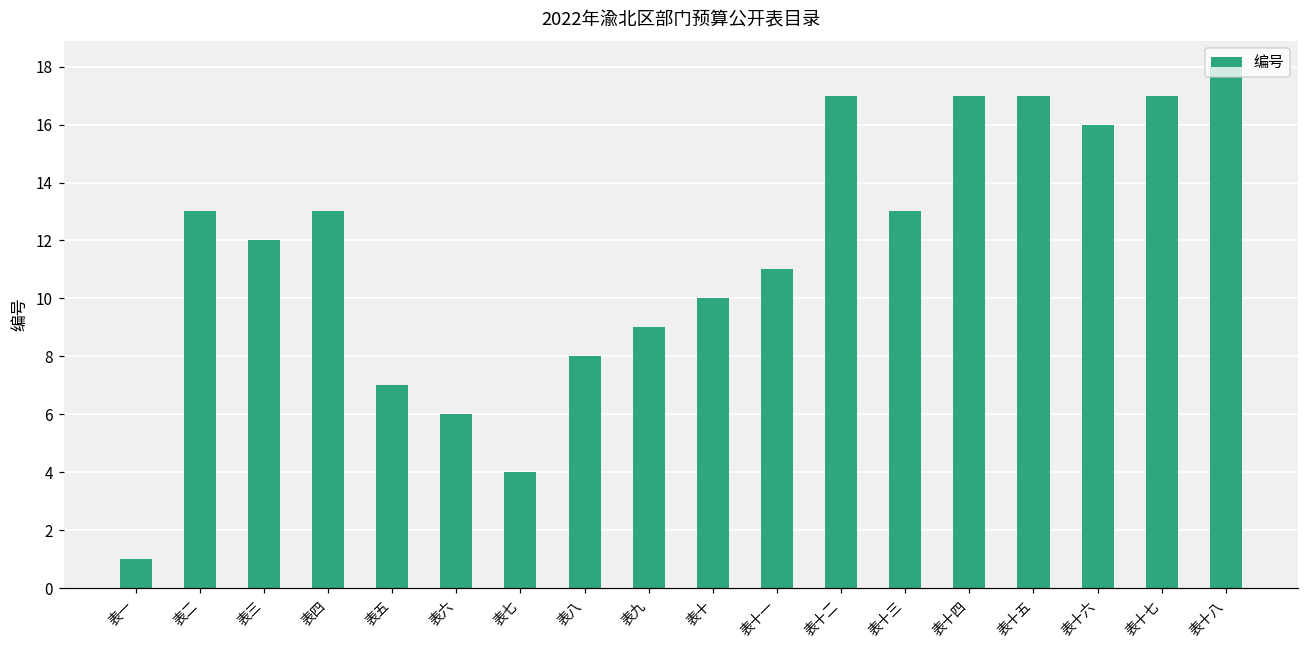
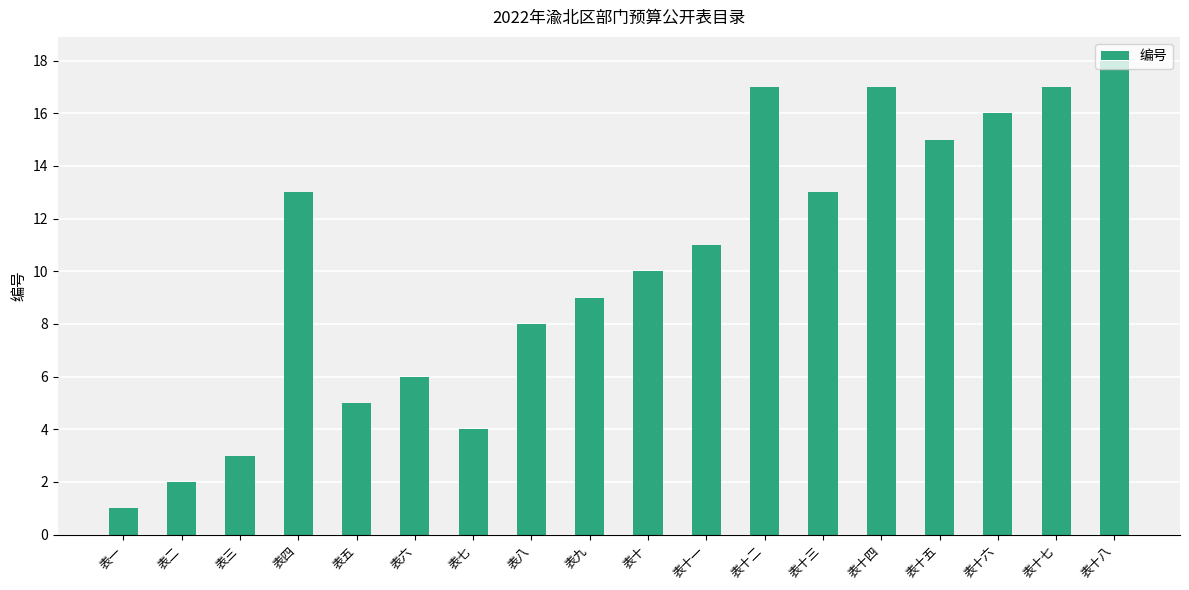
表二: 13 -> 2
表三: 12 -> 3
表五: 7 -> 5
表十五: 17 -> 15
